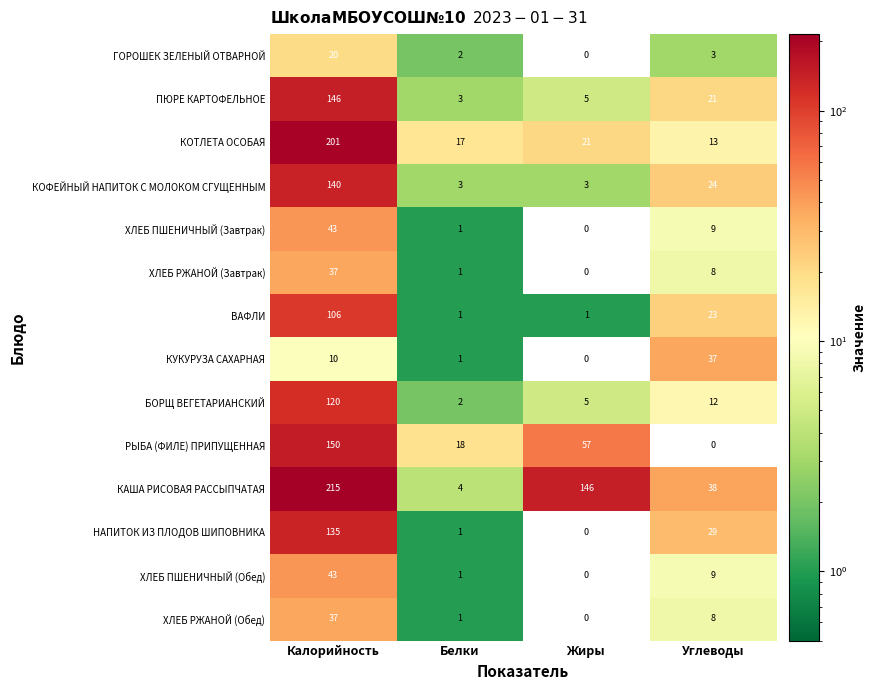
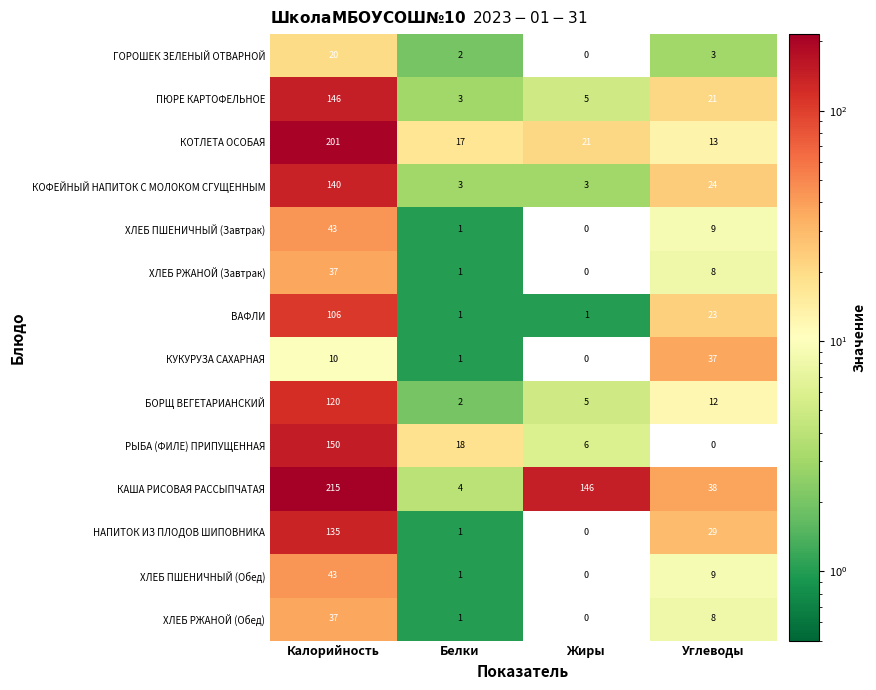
РЫБА (ФИЛЕ) ПРИПУЩЕННАЯ, Жиры: 57 -> 6
